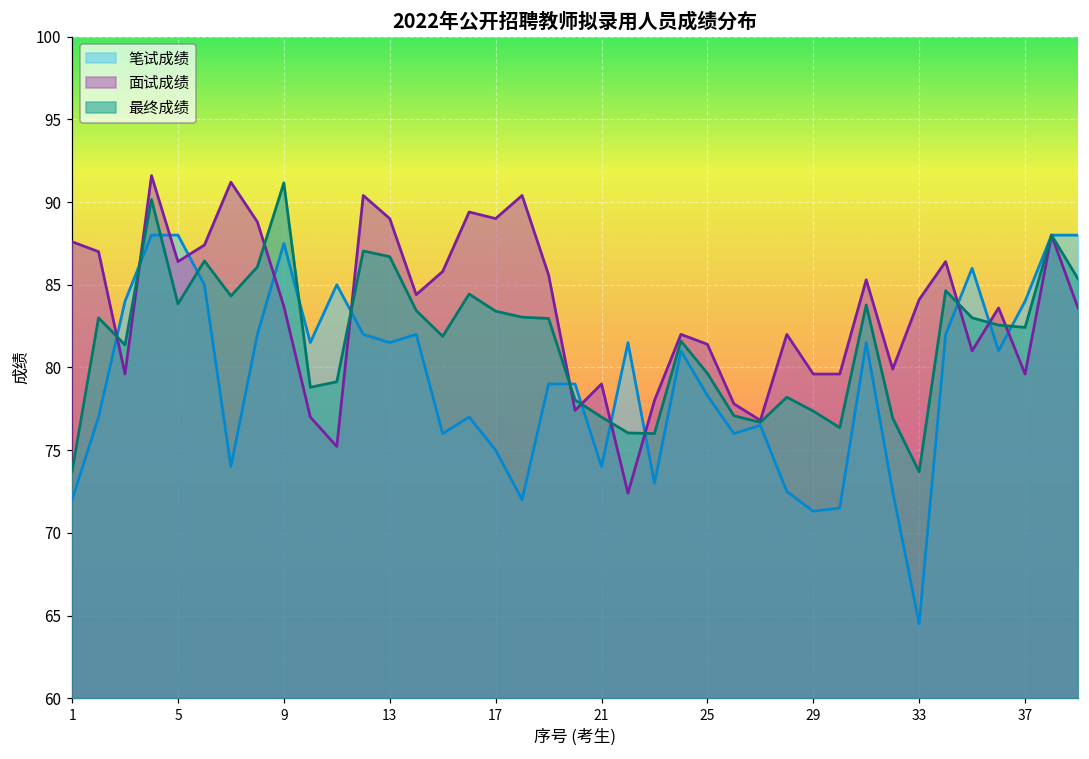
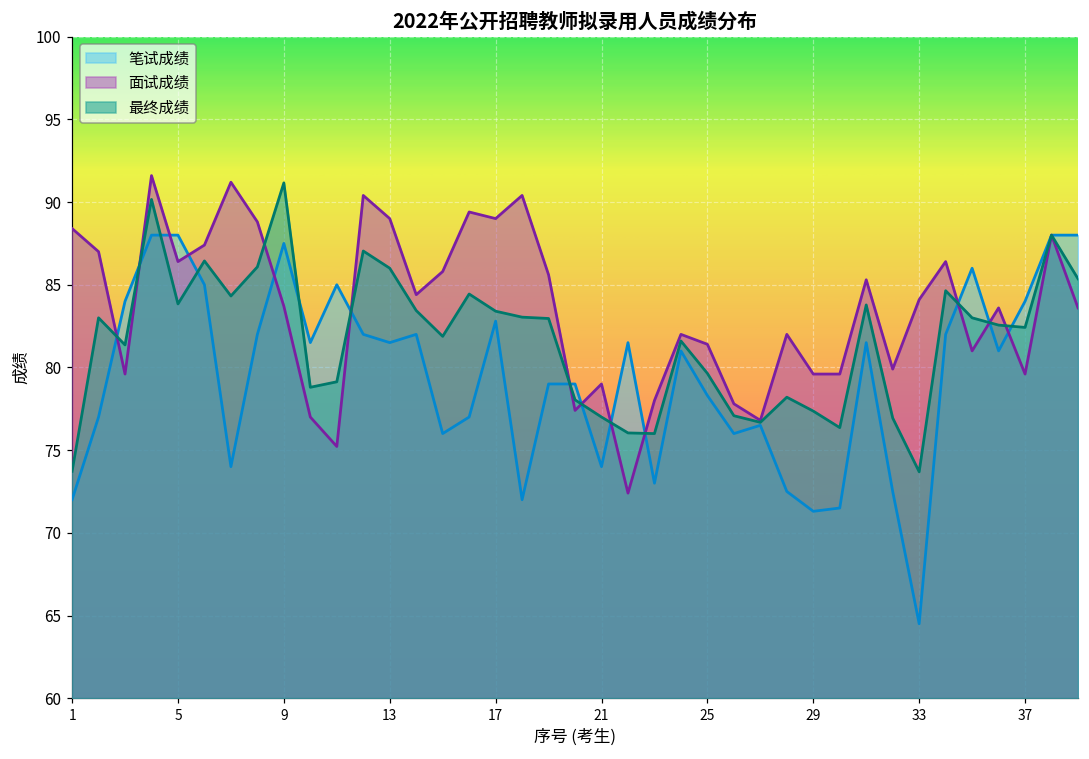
面试成绩, 1: 87.6 -> 88.4
最终成绩, 13: 86.7 -> 86.0
笔试成绩, 17: 75.0 -> 82.8
